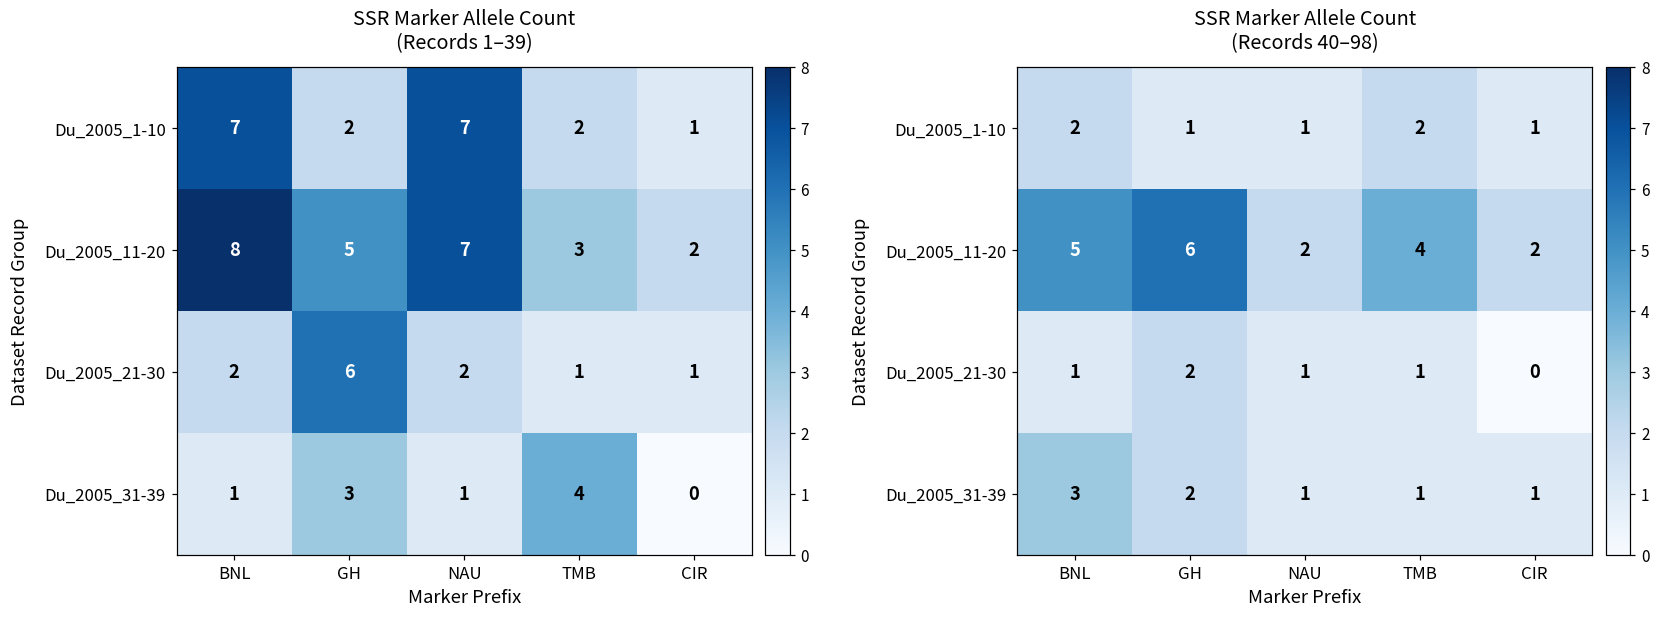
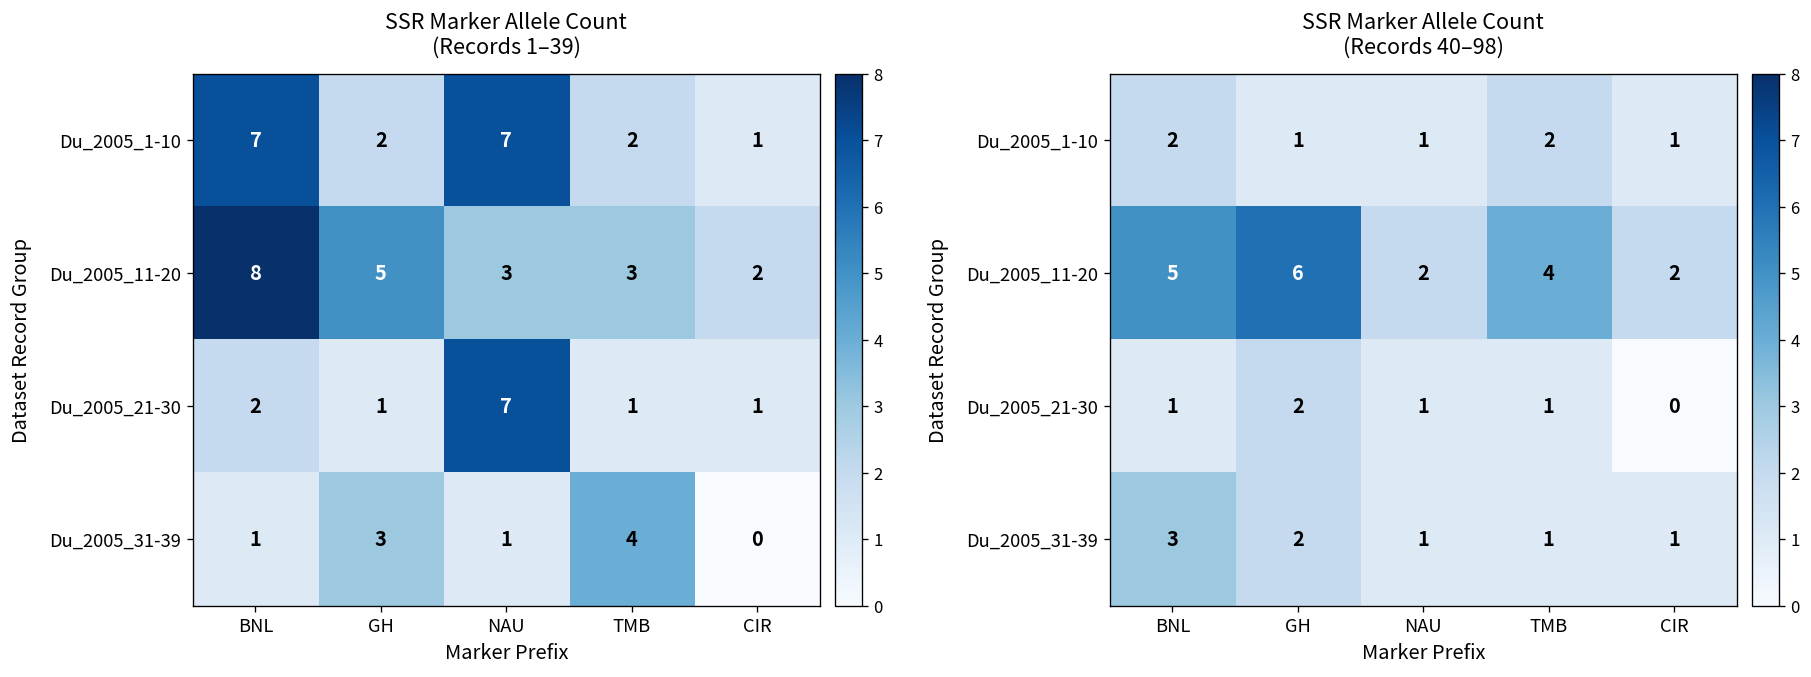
SSR Marker Allele Count (Records 1–39), Du_2005_11-20, NAU: 7 -> 3
SSR Marker Allele Count (Records 1–39), Du_2005_21-30, GH: 6 -> 1
SSR Marker Allele Count (Records 1–39), Du_2005_21-30, NAU: 2 -> 7
